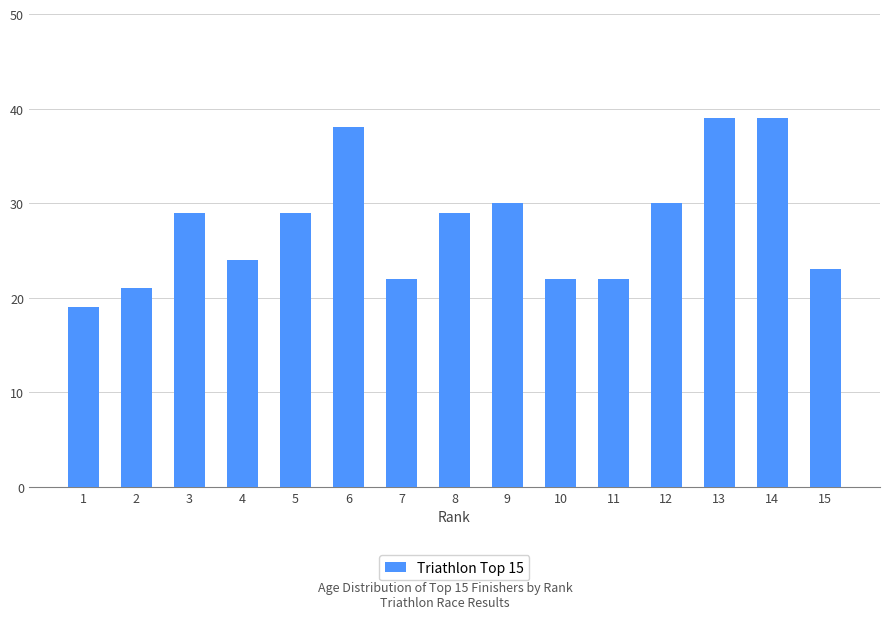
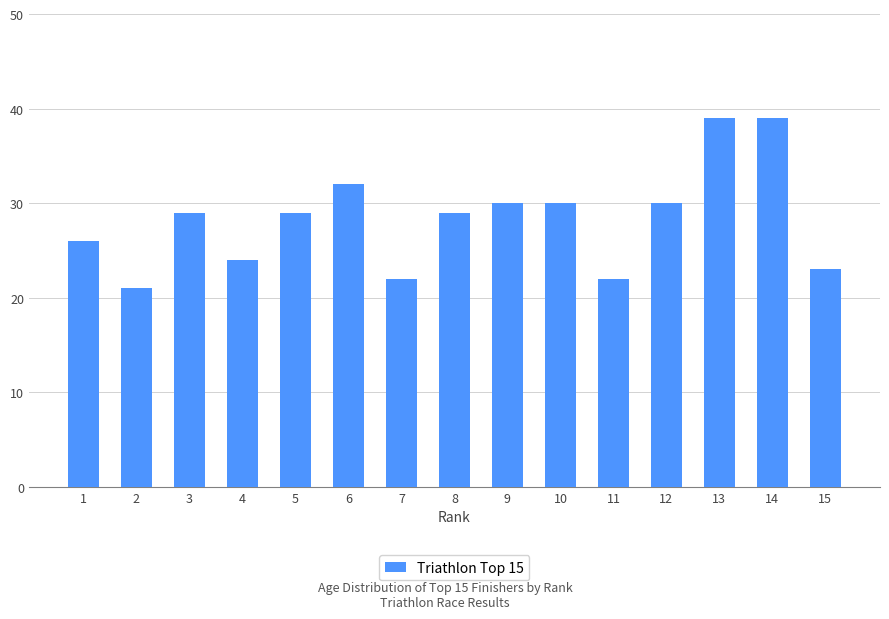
1: 19 -> 26
6: 38 -> 32
10: 22 -> 30
